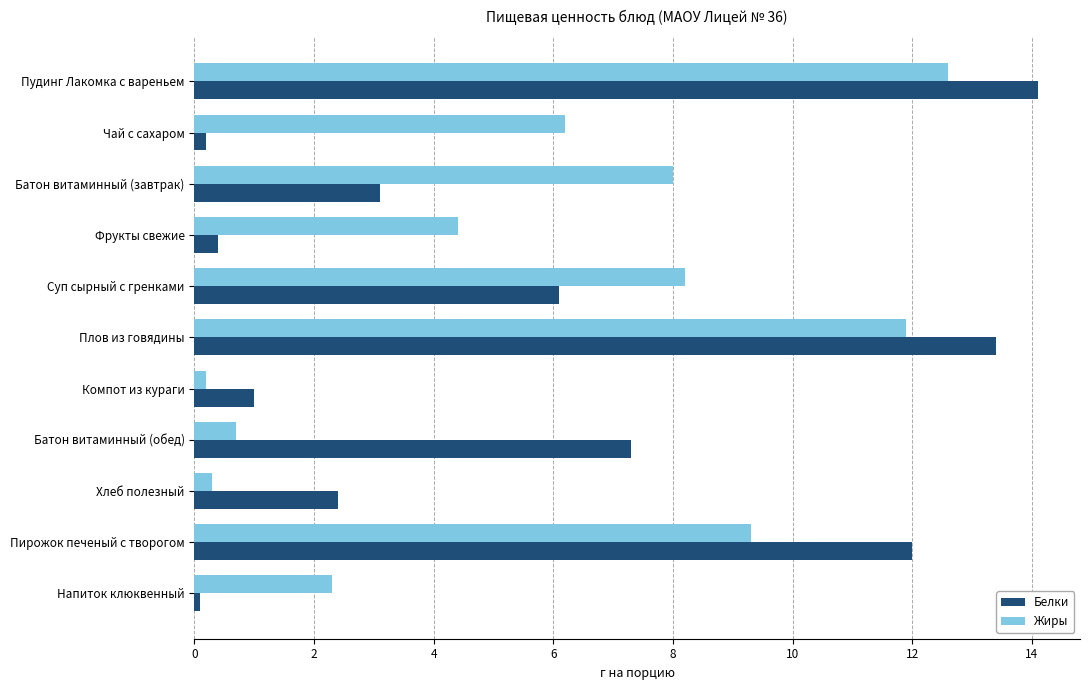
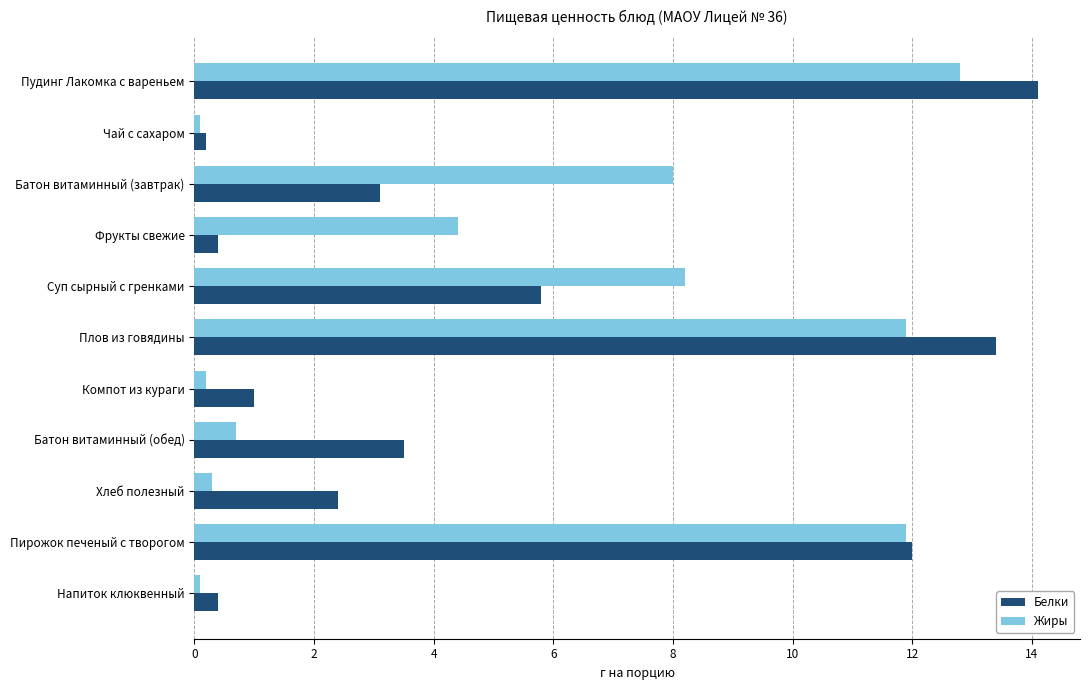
Жиры, Пудинг Лакомка с вареньем: 12.6 -> 12.8
Жиры, Чай с сахаром: 6.2 -> 0.1
Белки, Суп сырный с гренками: 6.1 -> 5.8
Белки, Батон витаминный (обед): 7.3 -> 3.5
Жиры, Пирожок печеный с творогом: 9.3 -> 11.9
Жиры, Напиток клюквенный: 2.3 -> 0.1
Белки, Напиток клюквенный: 0.1 -> 0.4
